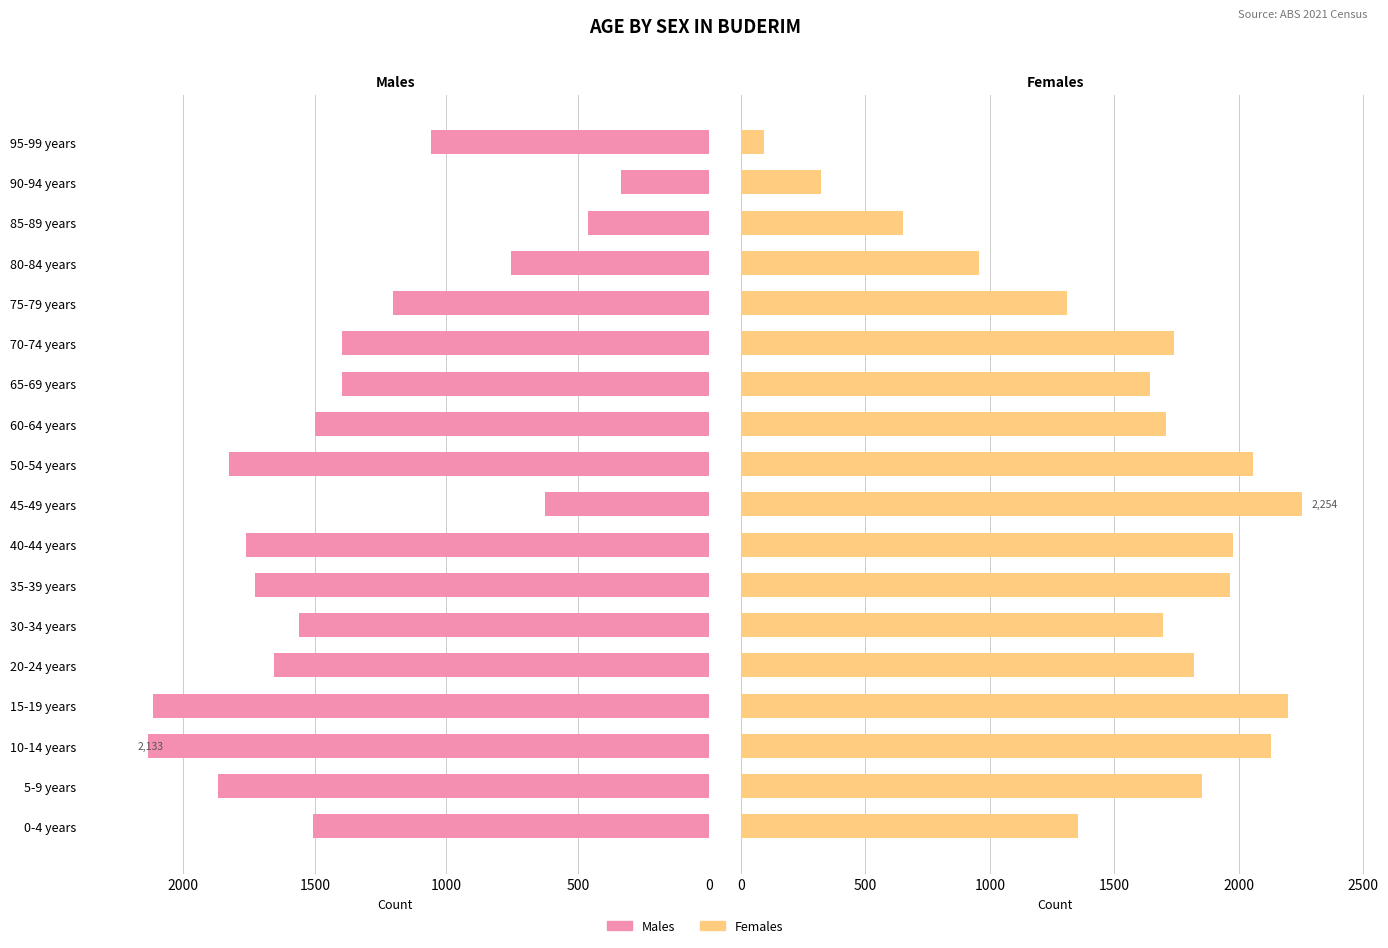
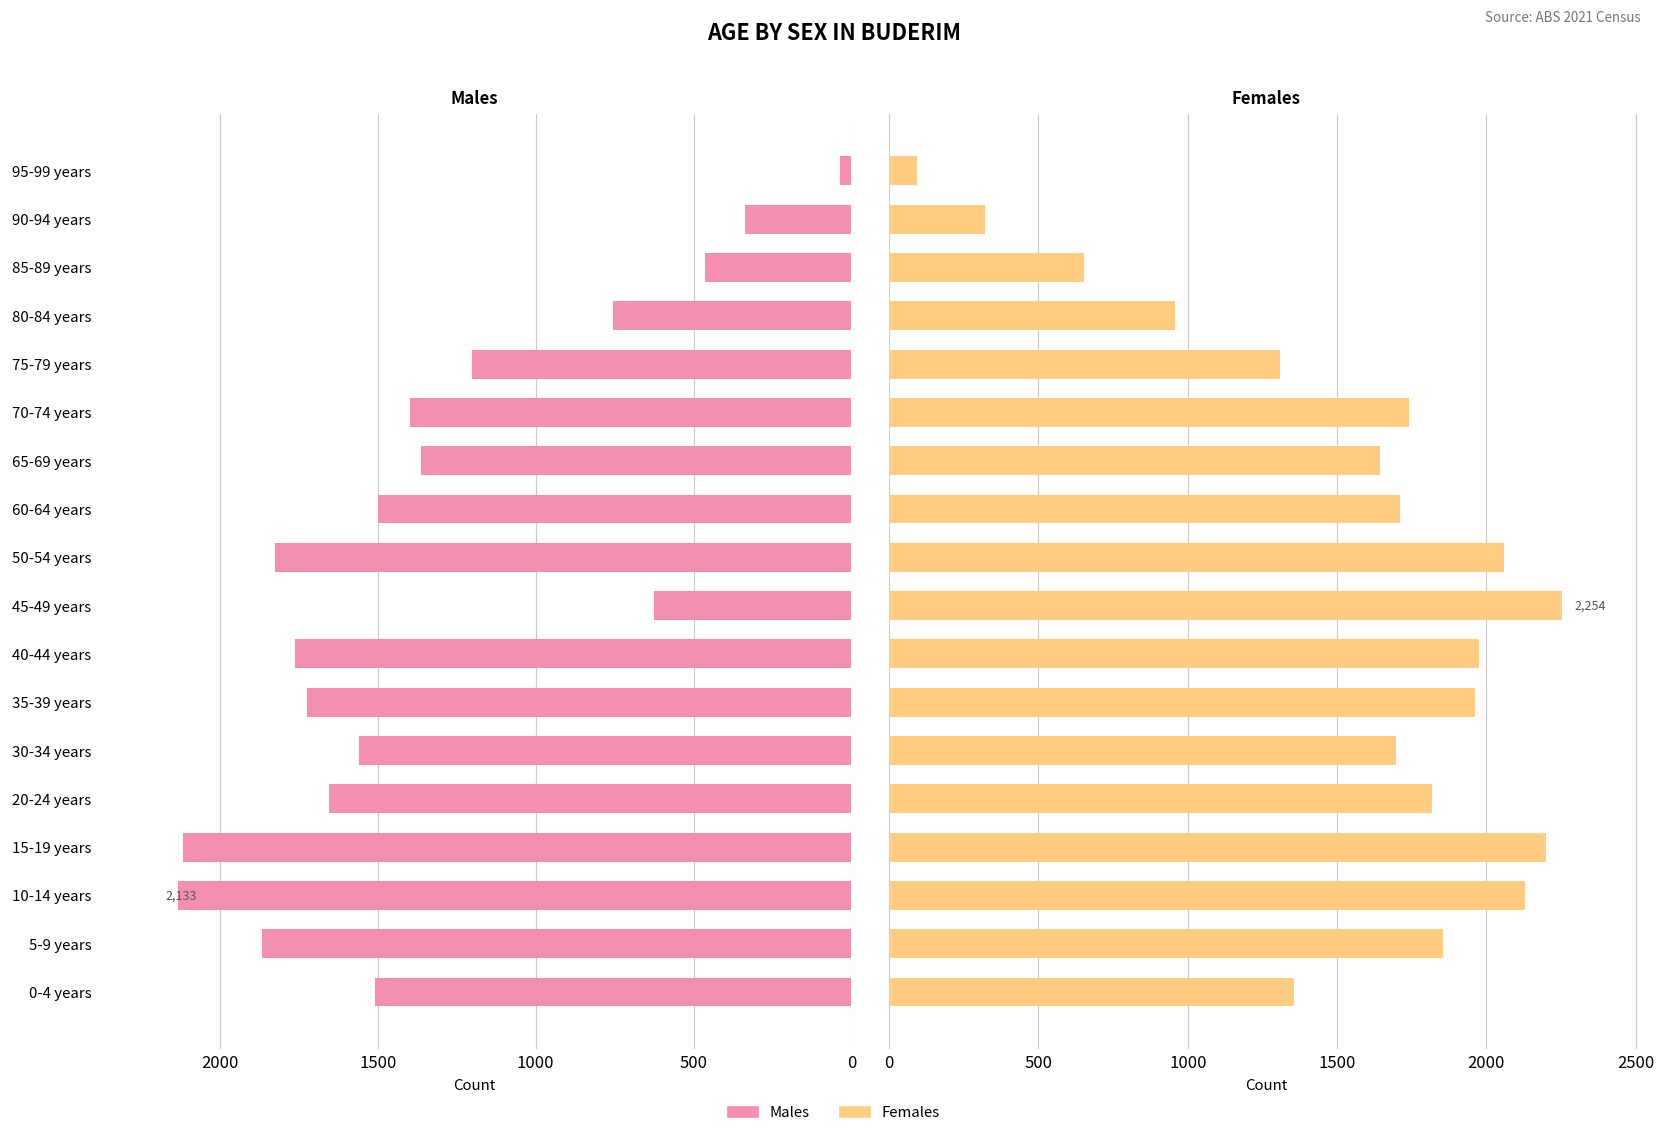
Males, 95-99 years: 1060 -> 40
Males, 65-69 years: 1400 -> 1360
